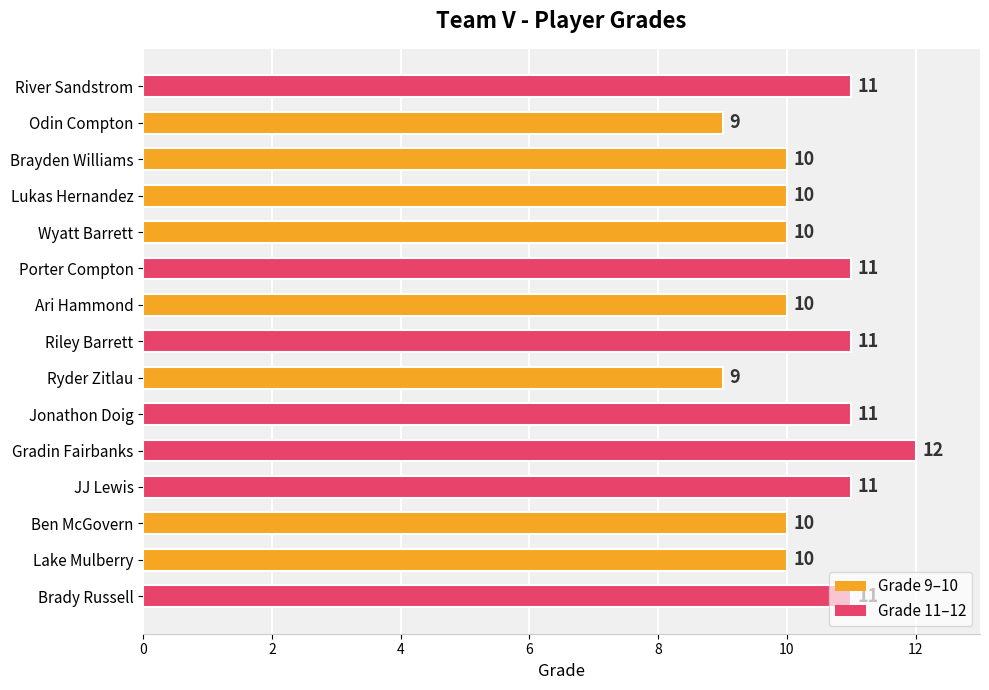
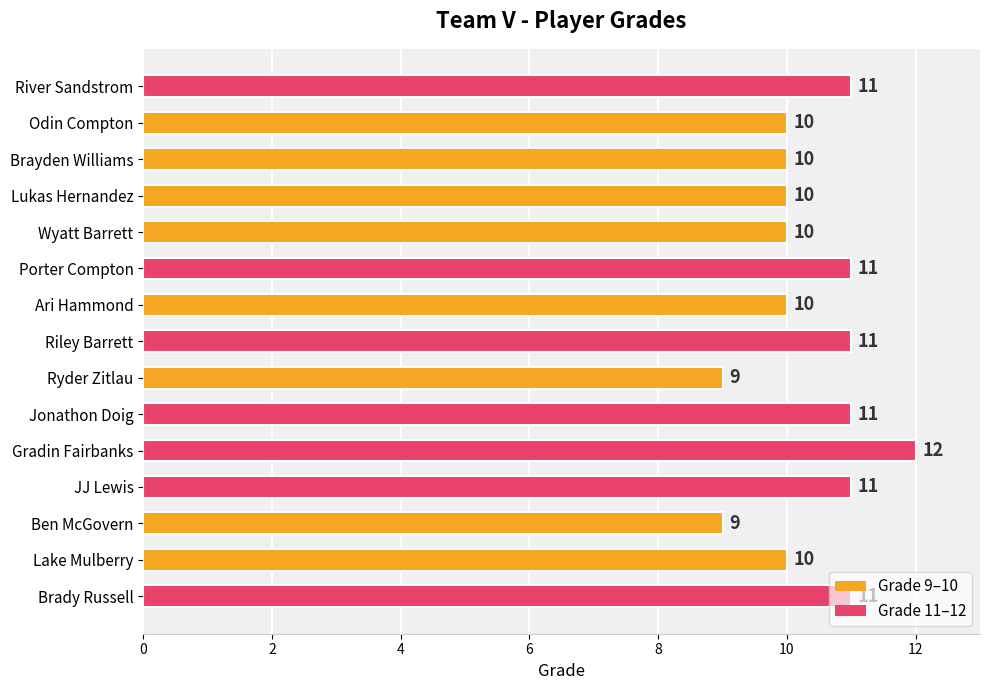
Odin Compton: 9 -> 10
Ben McGovern: 10 -> 9
